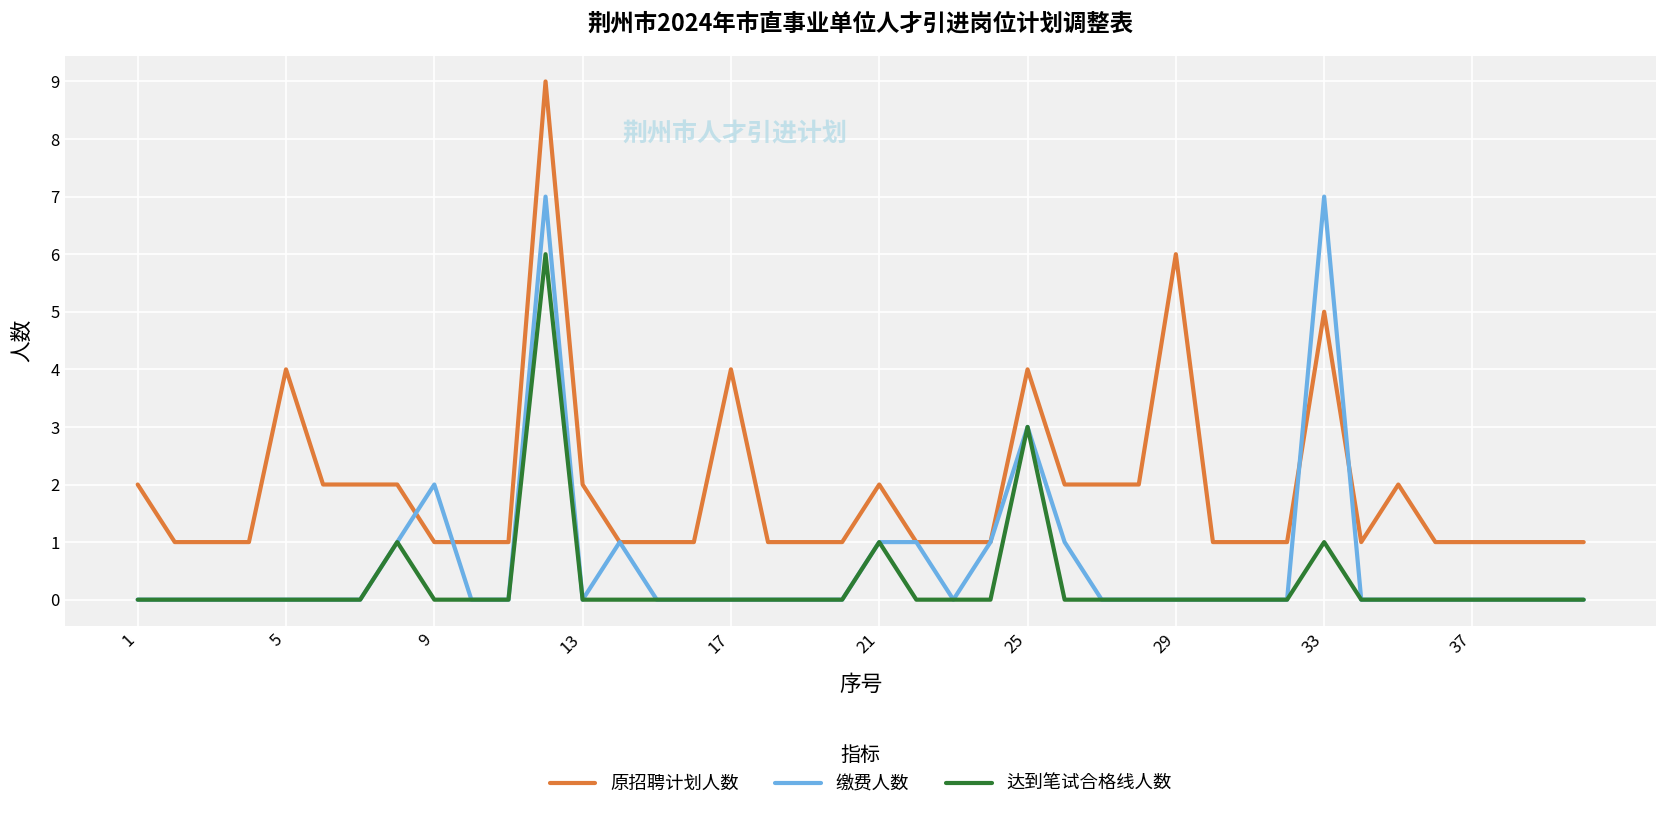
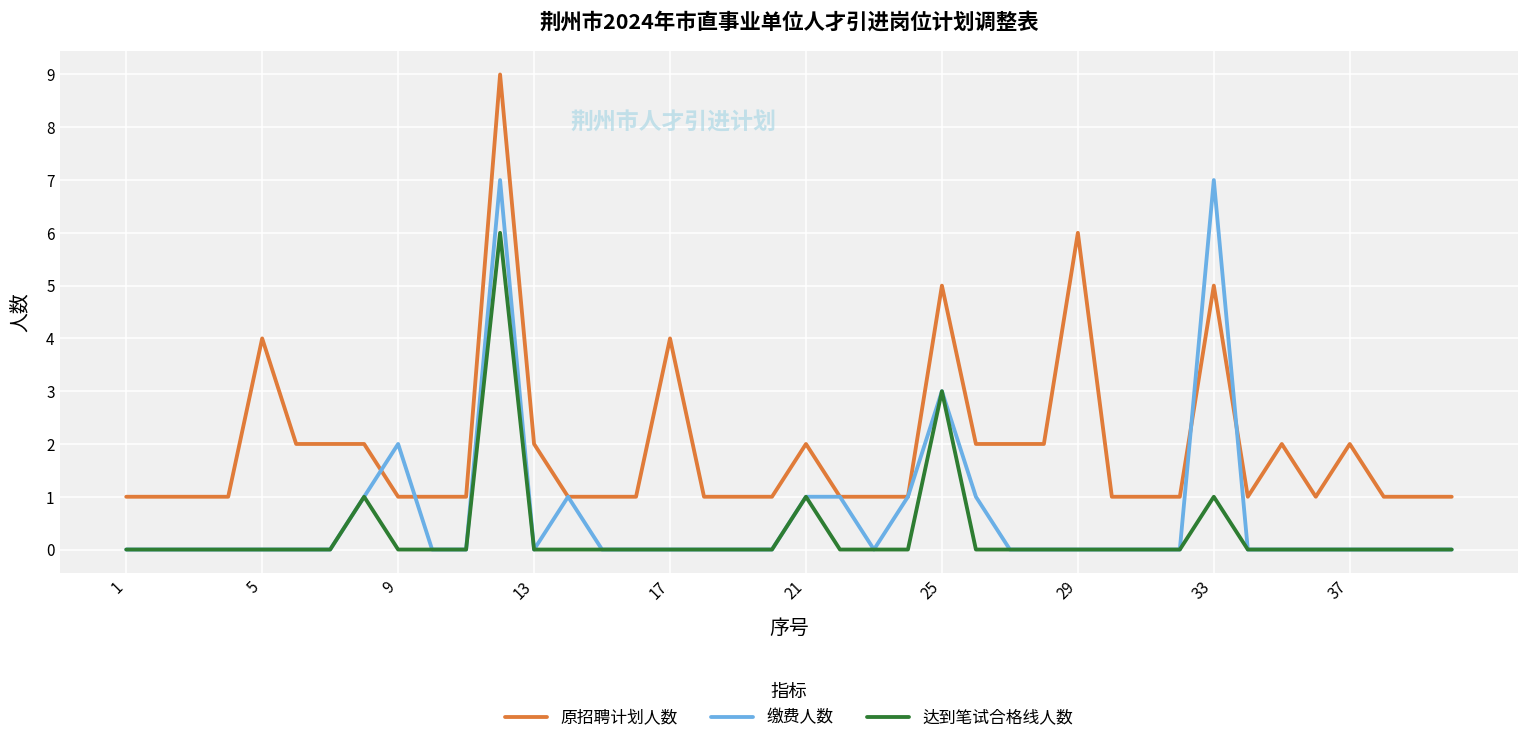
原招聘计划人数, 1: 2 -> 1
原招聘计划人数, 25: 4 -> 5
原招聘计划人数, 37: 1 -> 2
